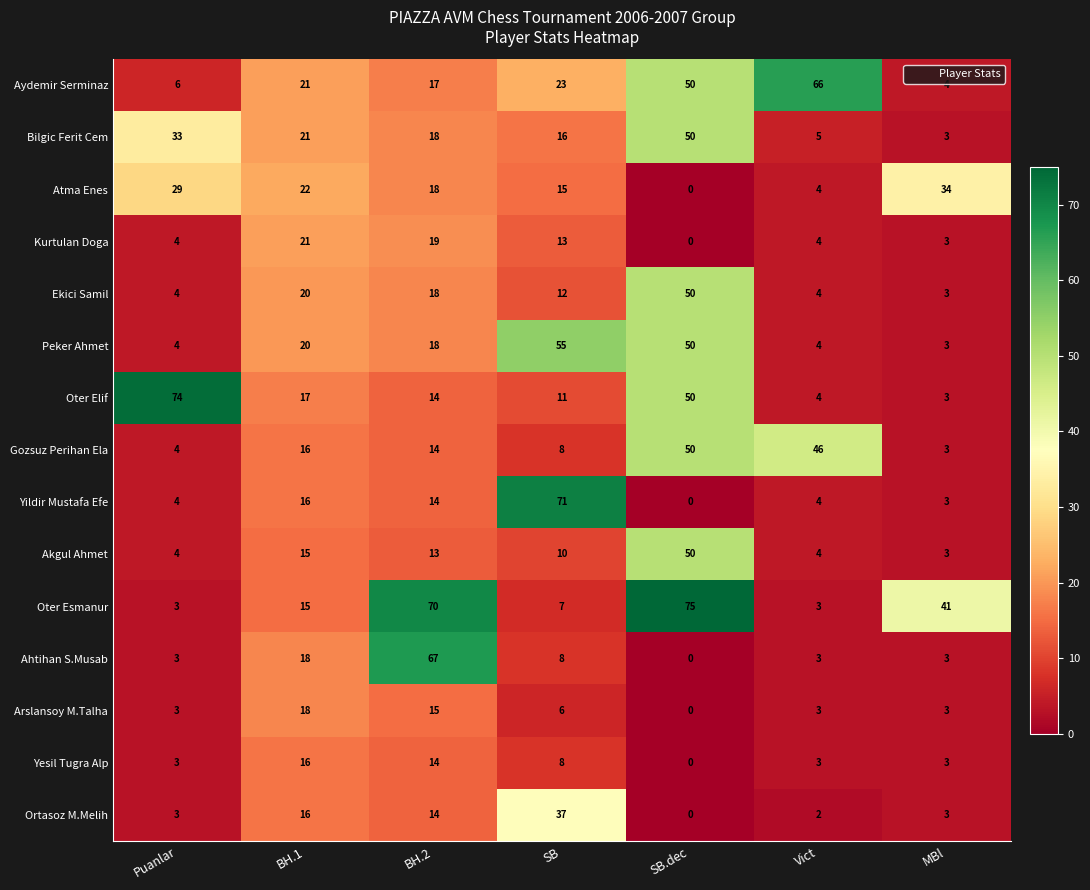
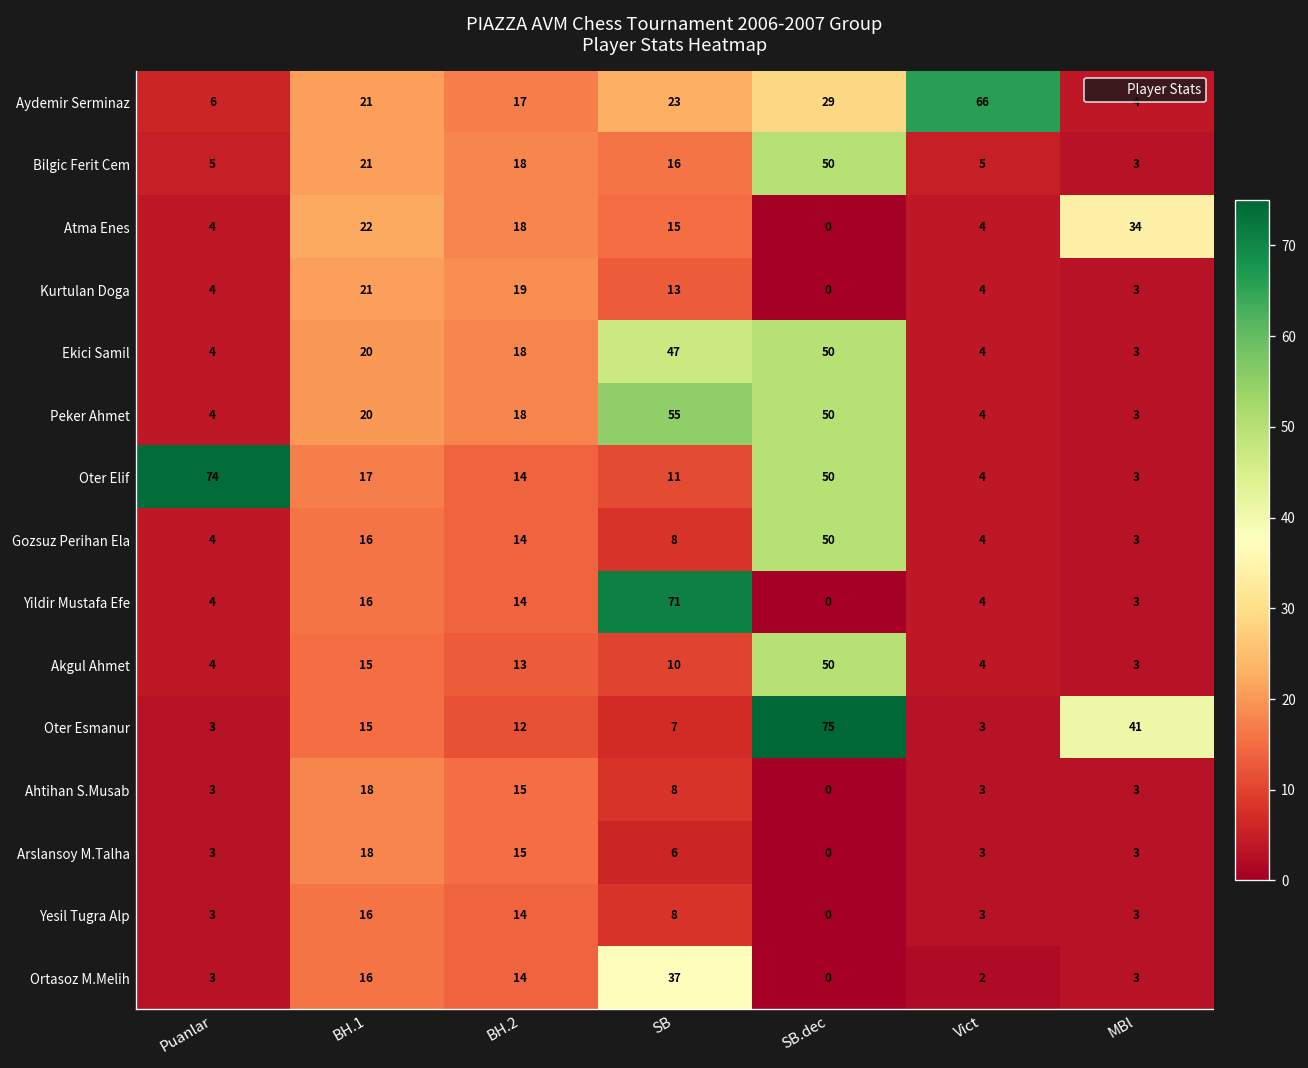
Aydemir Serminaz, SB.dec: 50 -> 29
Bilgic Ferit Cem, Puanlar: 33 -> 5
Atma Enes, Puanlar: 29 -> 4
Ekici Samil, SB: 12 -> 47
Gozsuz Perihan Ela, Vict: 46 -> 4
Oter Esmanur, BH.2: 70 -> 12
Ahtihan S.Musab, BH.2: 67 -> 15
